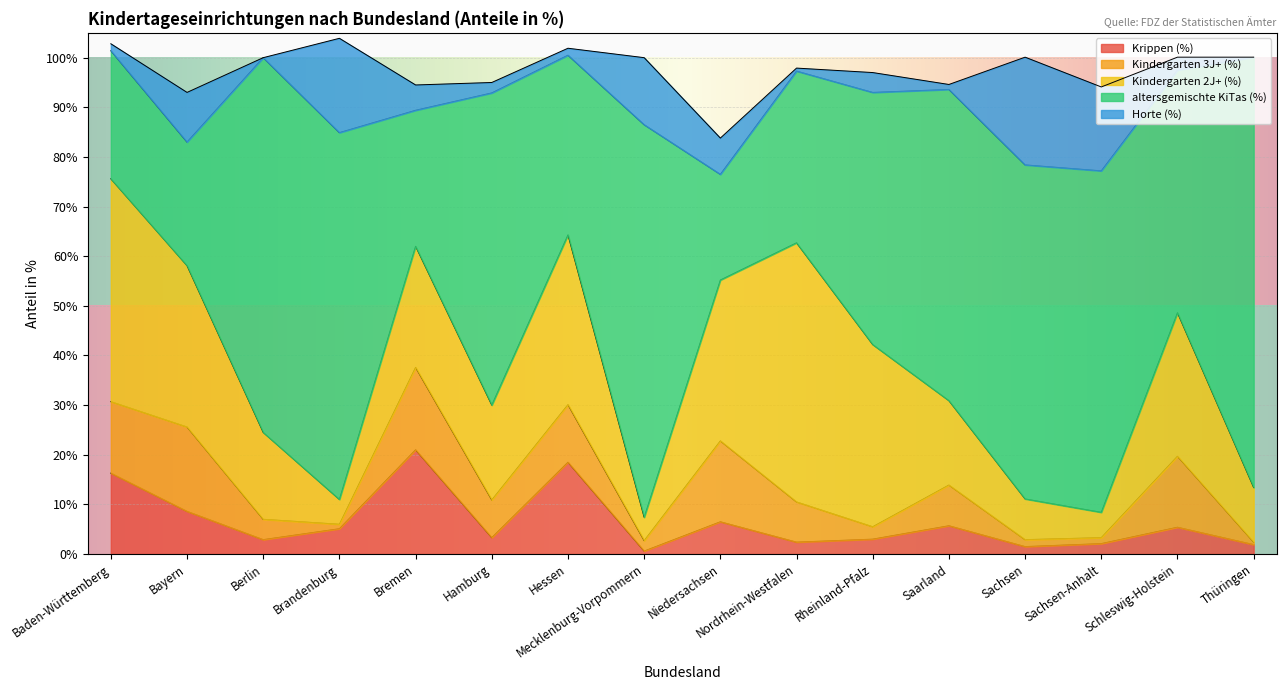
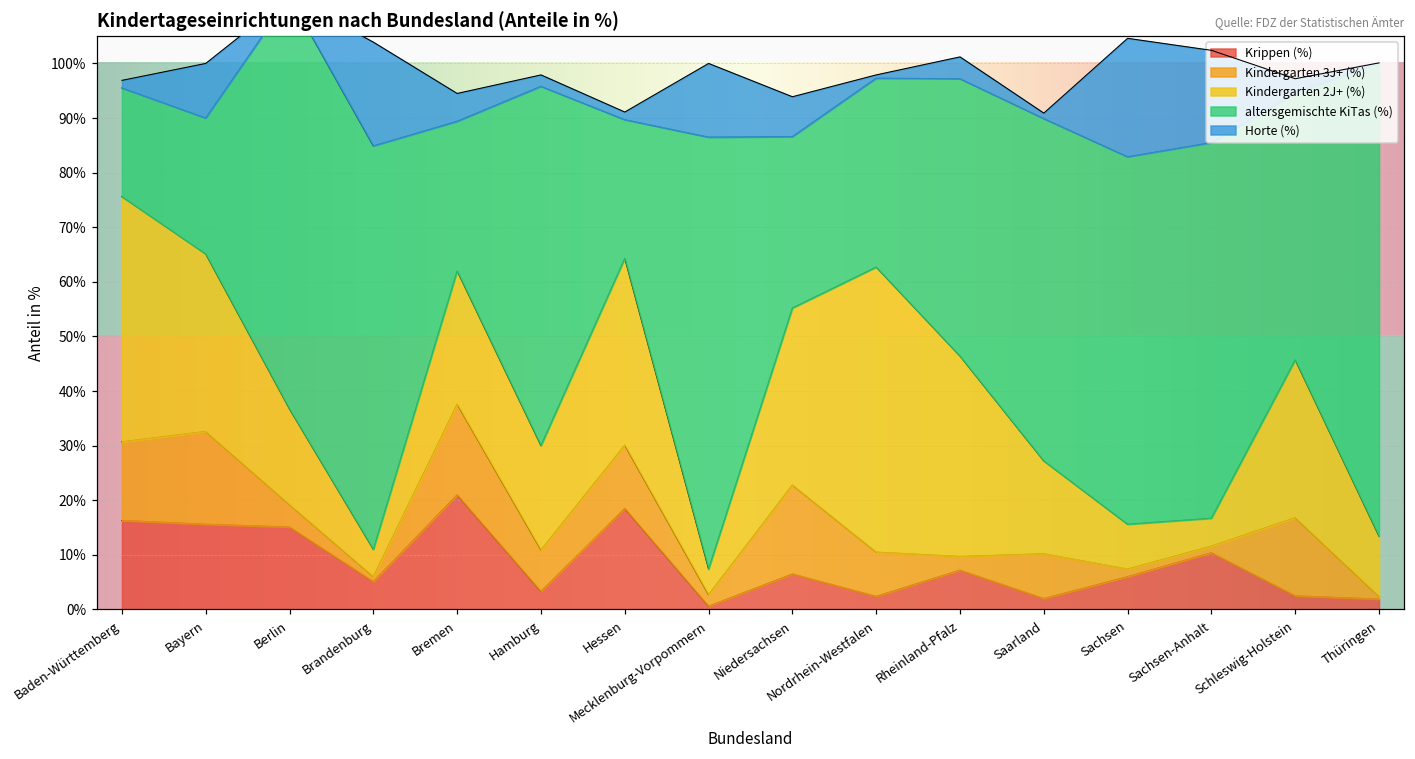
altersgemischte KiTas (%), Baden-Württemberg: 26% -> 20%
Krippen (%), Bayern: 9% -> 16%
Krippen (%), Berlin: 3% -> 15%
altersgemischte KiTas (%), Hamburg: 63% -> 66%
altersgemischte KiTas (%), Hessen: 36% -> 25%
altersgemischte KiTas (%), Niedersachsen: 21% -> 31%
Krippen (%), Rheinland-Pfalz: 3% -> 7%
Krippen (%), Saarland: 6% -> 2%
Krippen (%), Sachsen: 2% -> 6%
Krippen (%), Sachsen-Anhalt: 2% -> 10%
Krippen (%), Schleswig-Holstein: 5% -> 3%
